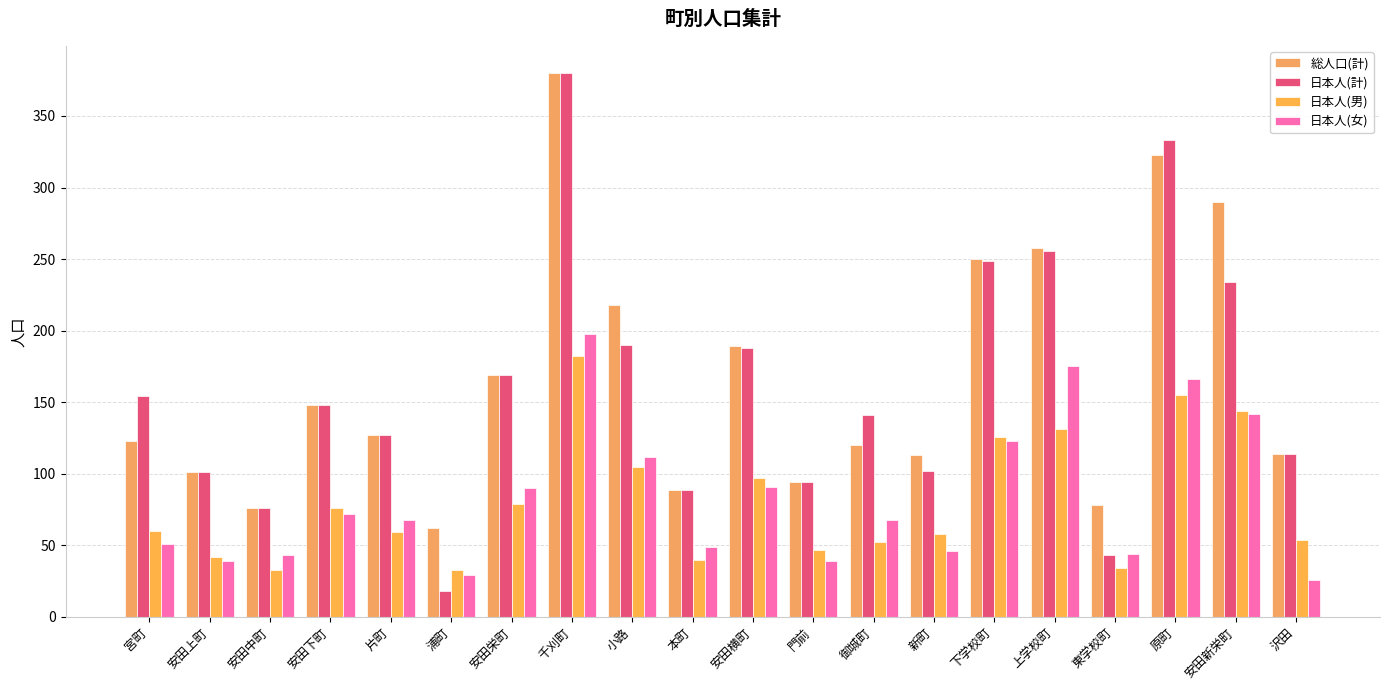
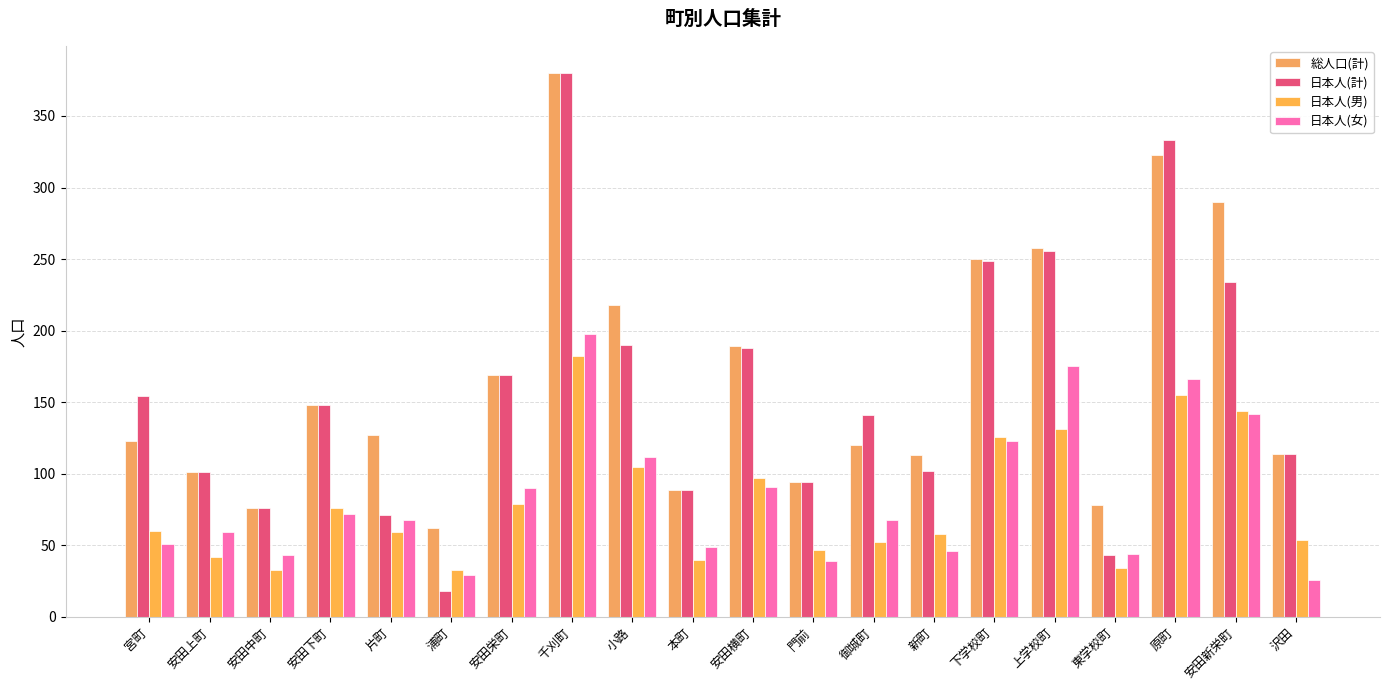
日本人(女), 安田上町: 39 -> 59
日本人(計), 片町: 127 -> 71
